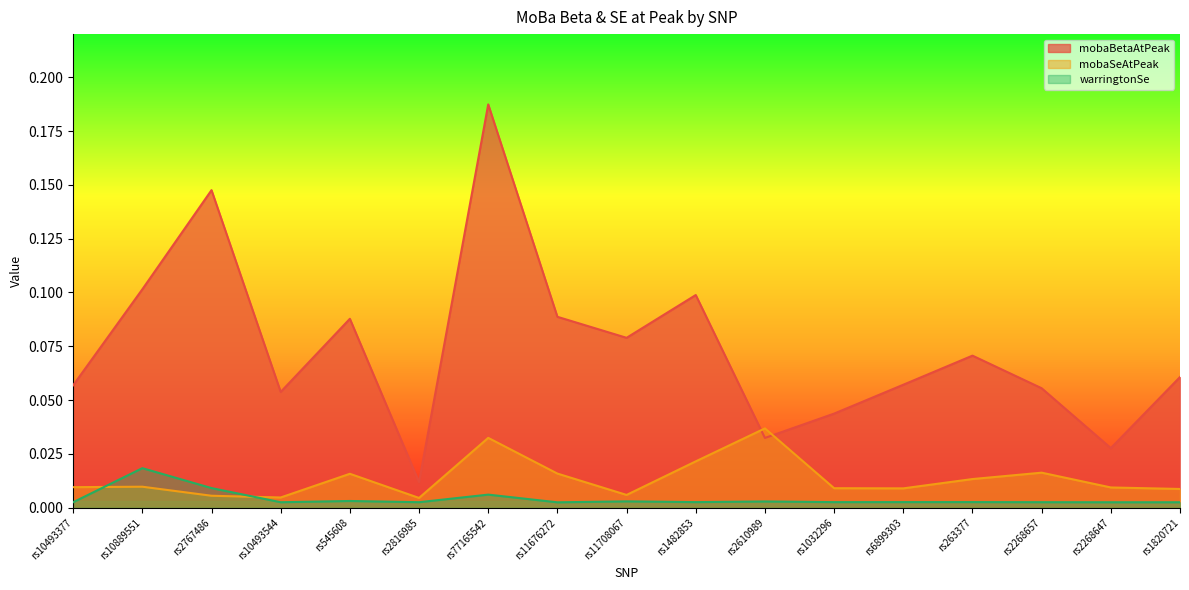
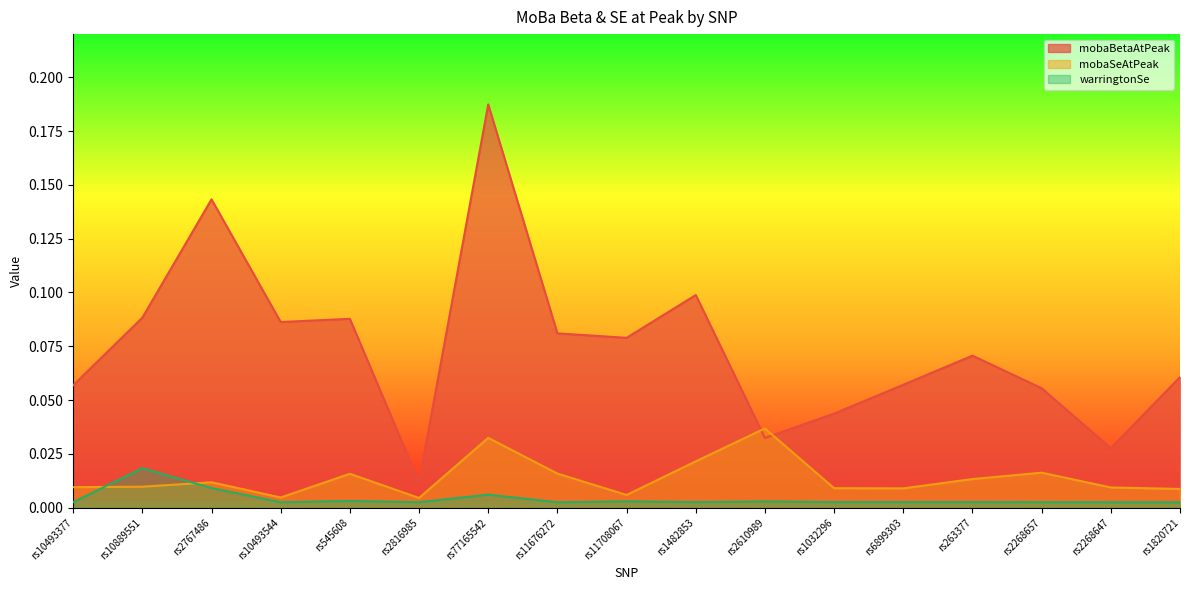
mobaBetaAtPeak, rs10889551: 0.101 -> 0.088
mobaBetaAtPeak, rs2767486: 0.148 -> 0.143
mobaSeAtPeak, rs2767486: 0.006 -> 0.012
mobaBetaAtPeak, rs10493544: 0.054 -> 0.086
mobaBetaAtPeak, rs11676272: 0.089 -> 0.081
